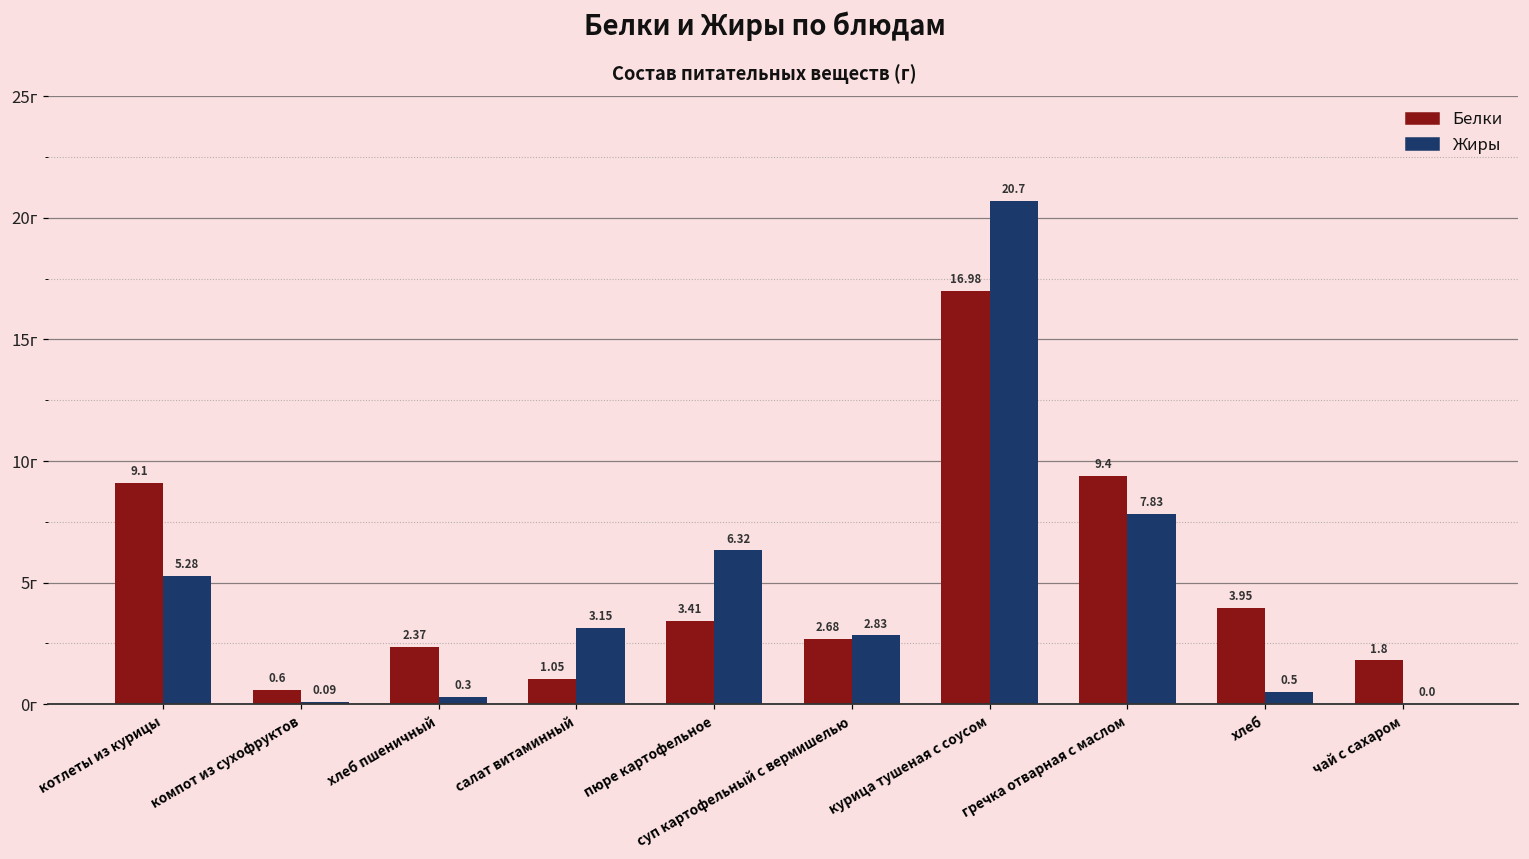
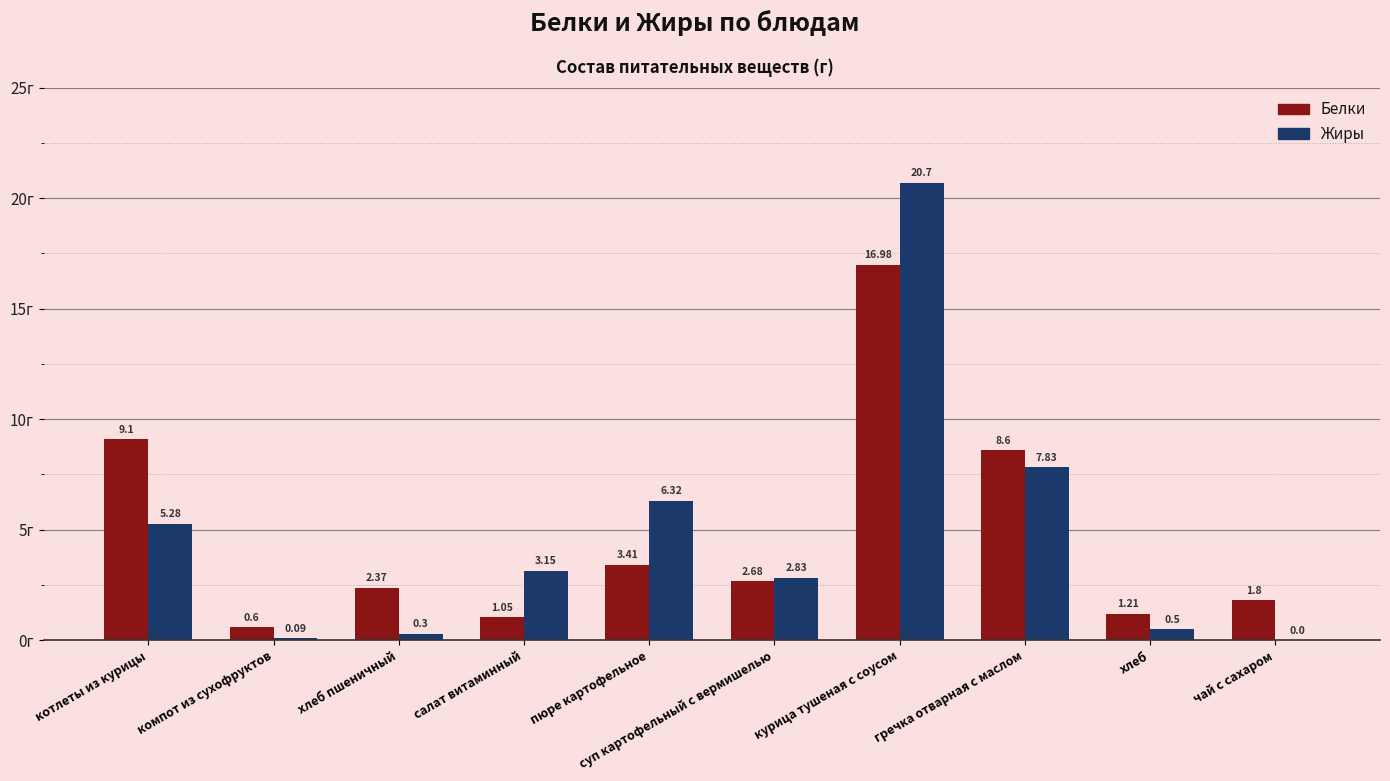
Белки, гречка отварная с маслом: 9.4 -> 8.6
Белки, хлеб: 3.95 -> 1.21
